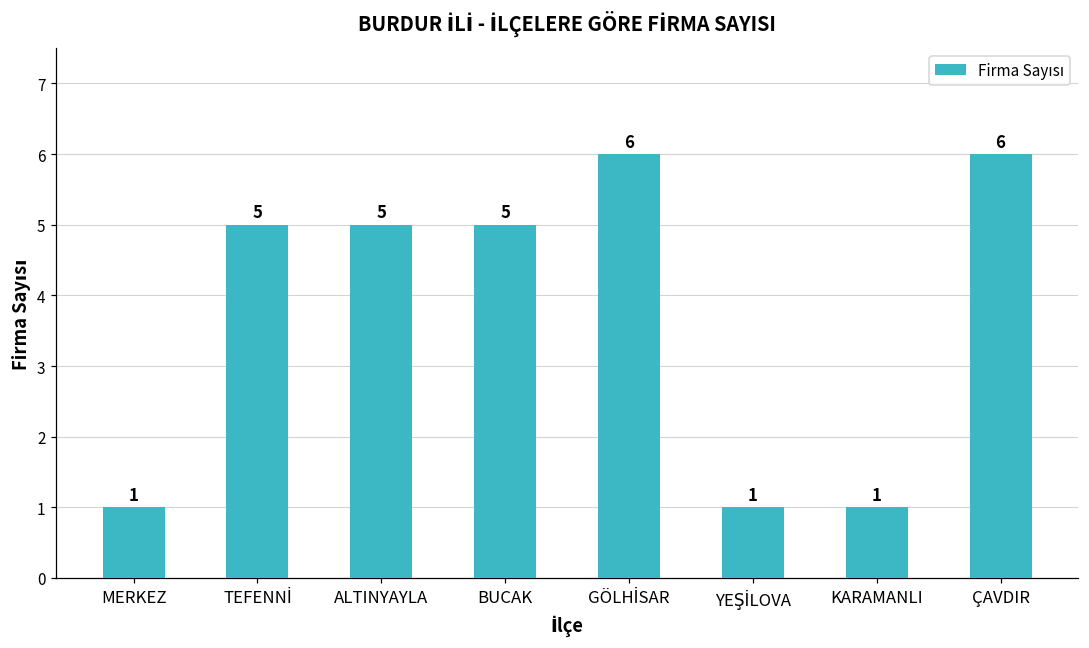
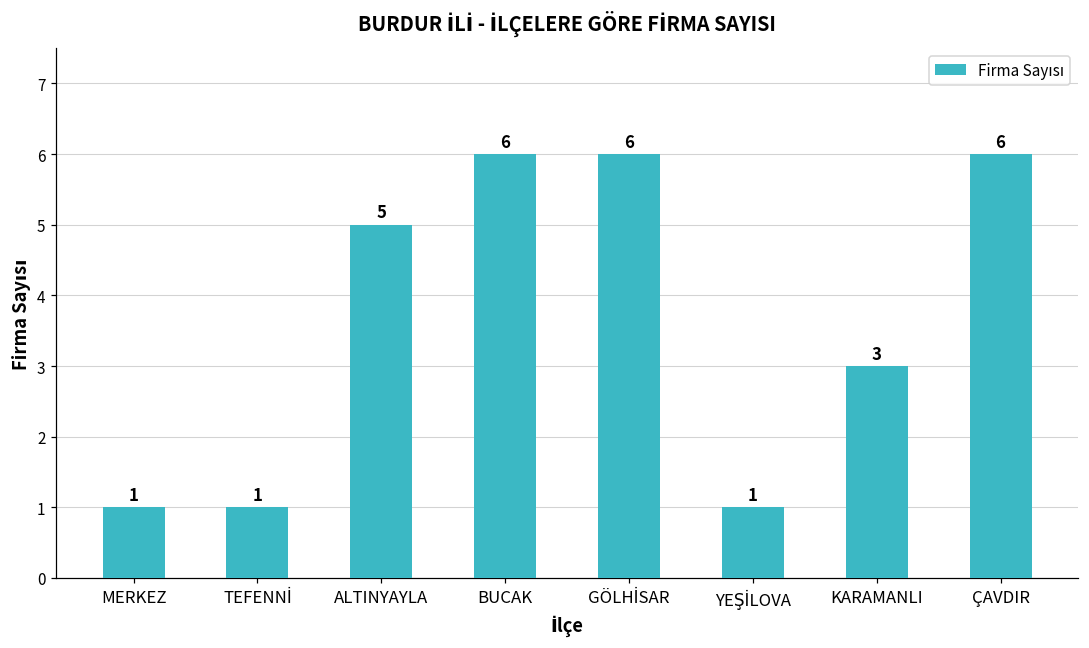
TEFENNİ: 5 -> 1
BUCAK: 5 -> 6
KARAMANLI: 1 -> 3
